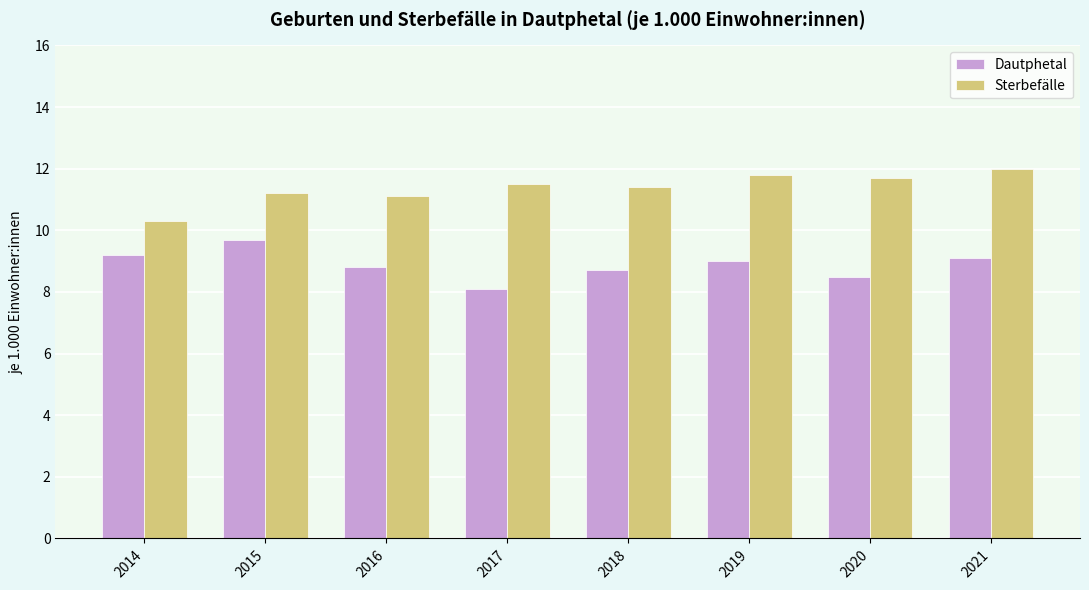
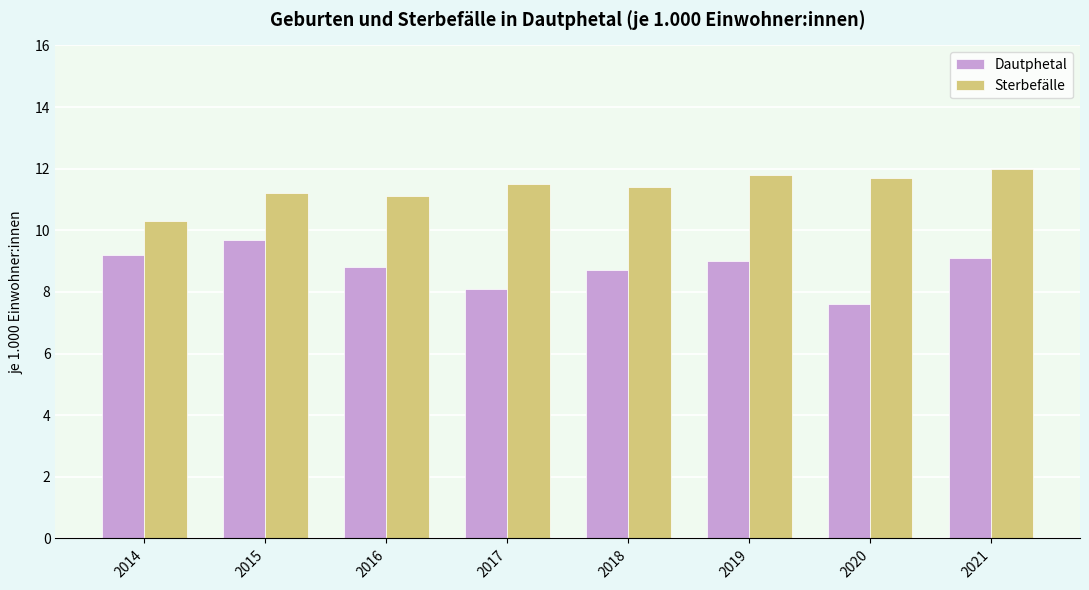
Dautphetal, 2020: 8.5 -> 7.6
